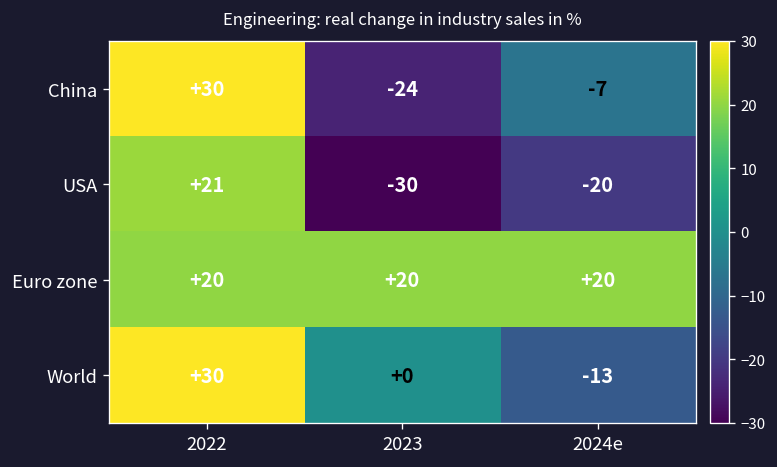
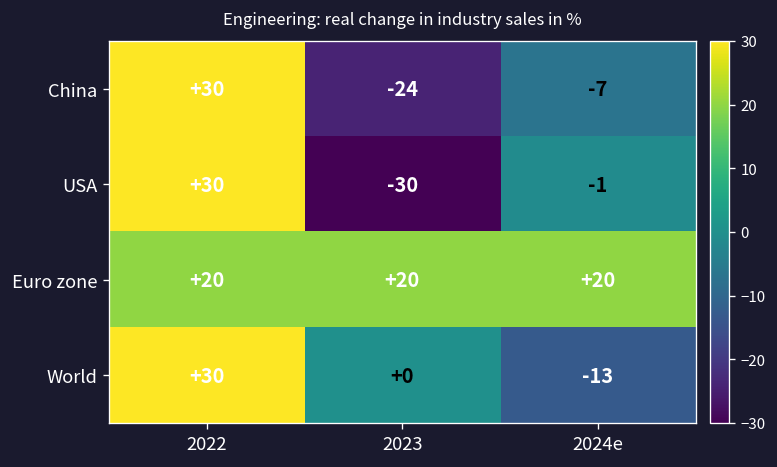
USA, 2022: +21 -> +30
USA, 2024e: -20 -> -1
